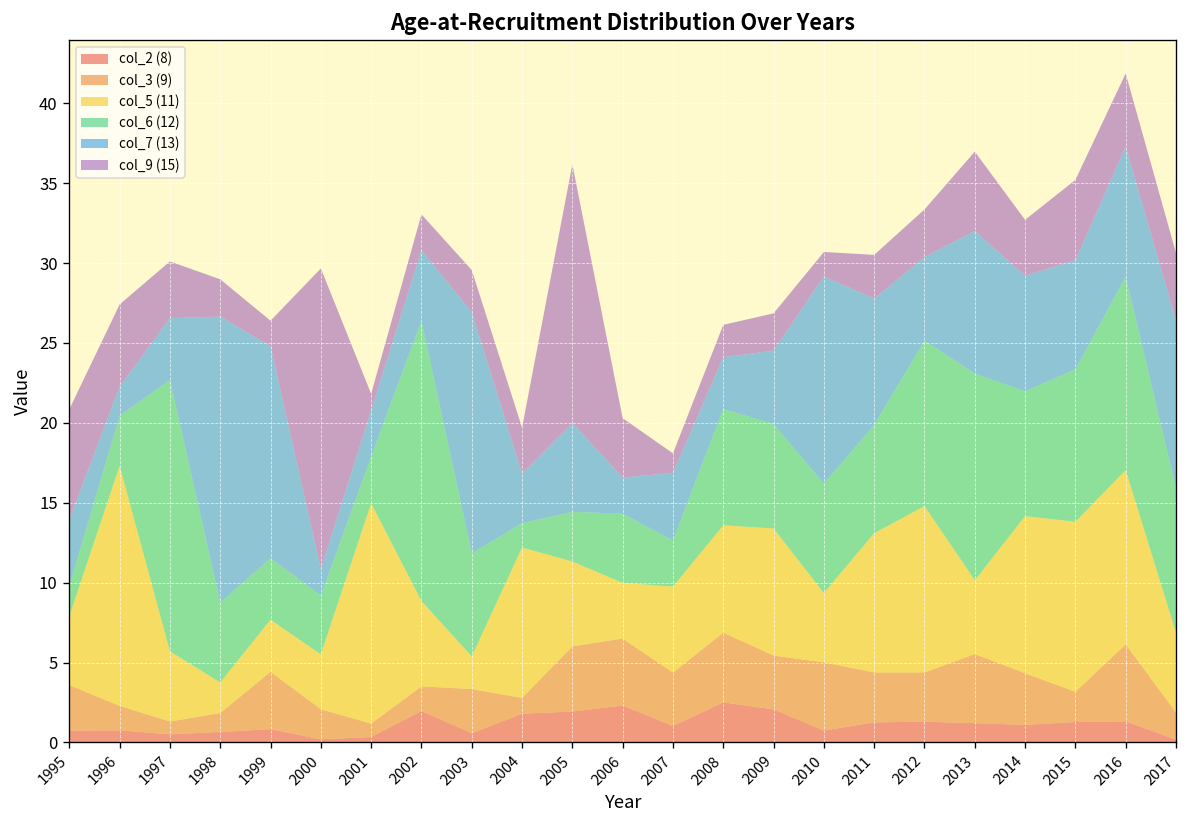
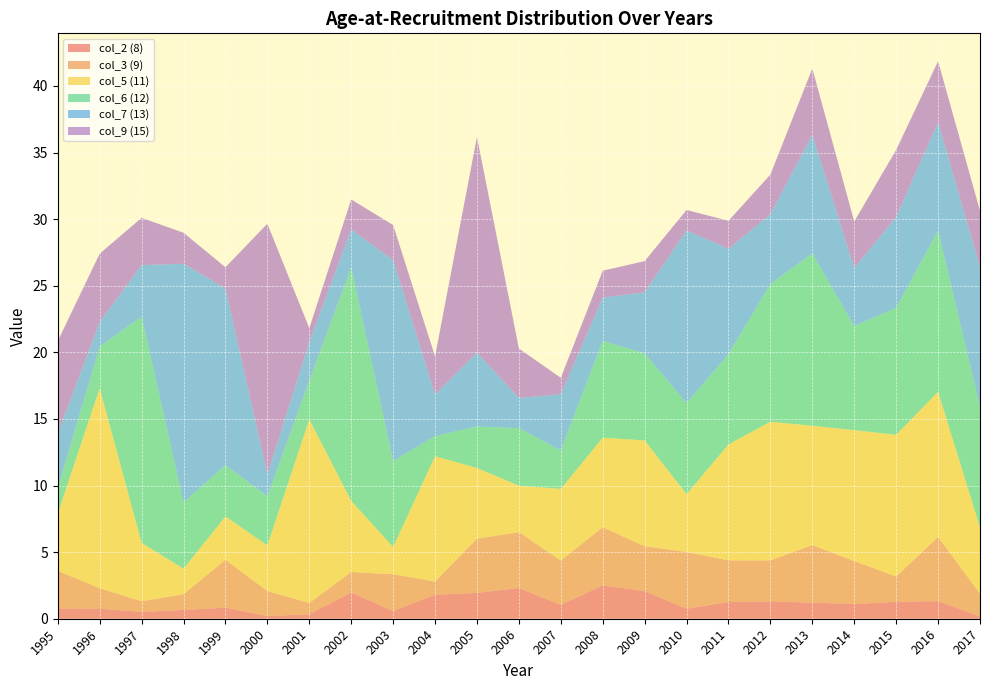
col_7 (13), 2002: 4.4 -> 2.9
col_9 (15), 2011: 2.7 -> 2.1
col_5 (11), 2013: 4.6 -> 9.0
col_7 (13), 2014: 7.2 -> 4.4
